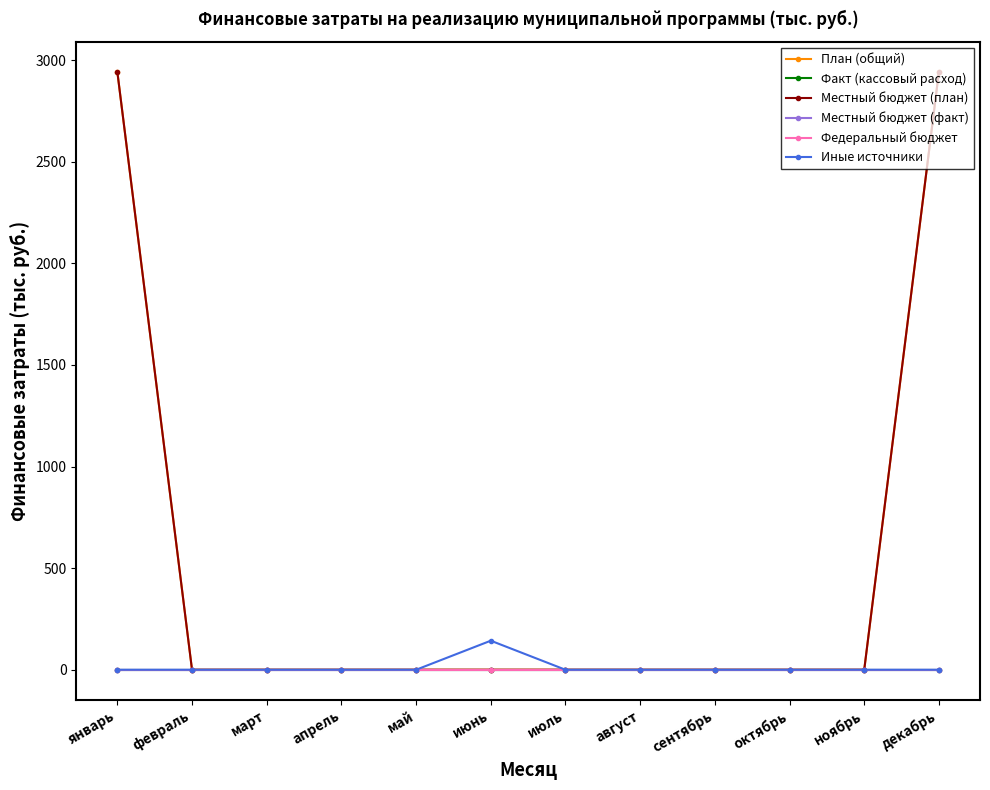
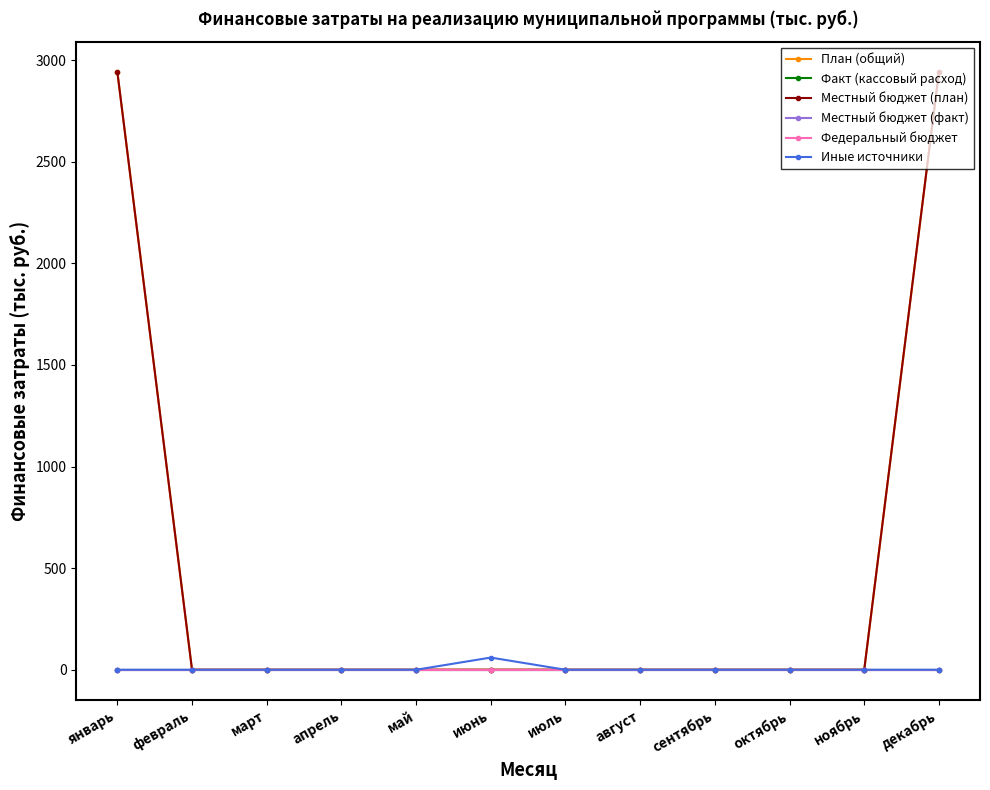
Иные источники, июнь: 140 -> 60
